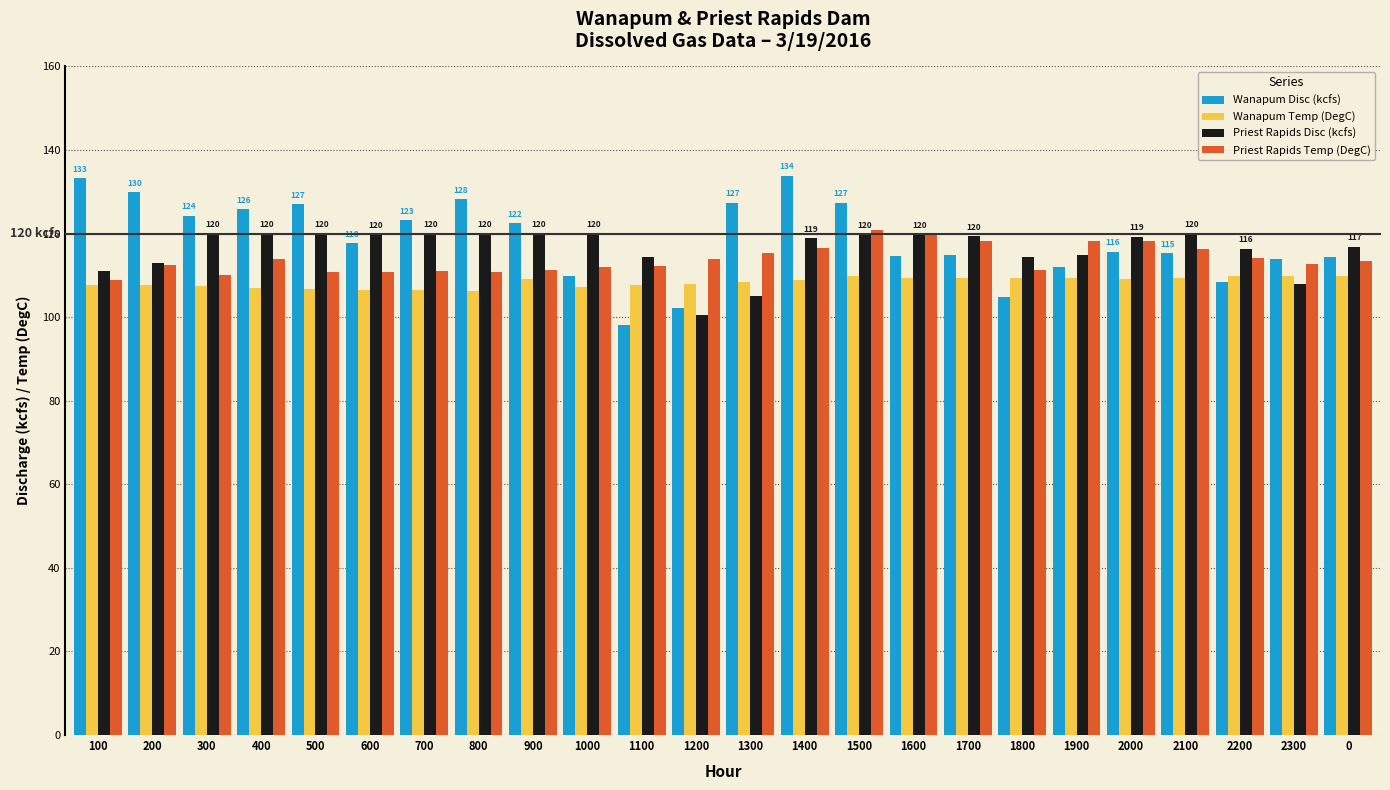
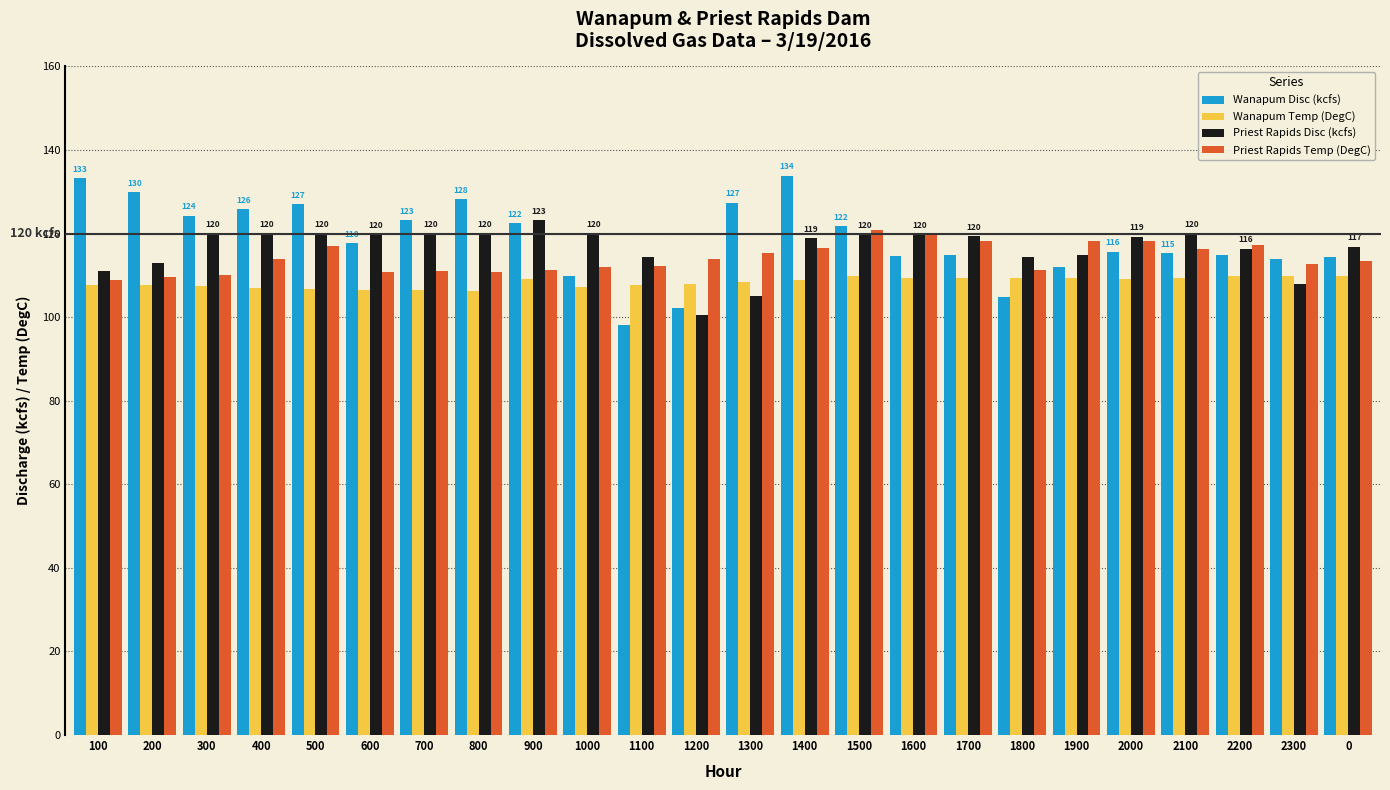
Priest Rapids Temp (DegC), 200: 112 -> 110
Priest Rapids Temp (DegC), 500: 111 -> 117
Priest Rapids Disc (kcfs), 900: 120 -> 123
Wanapum Disc (kcfs), 1500: 127 -> 122
Wanapum Disc (kcfs), 2200: 108 -> 115
Priest Rapids Temp (DegC), 2200: 114 -> 117
